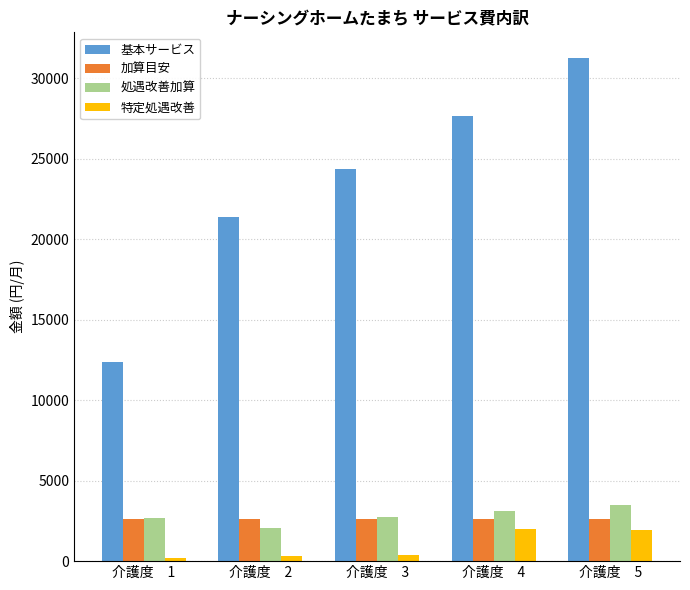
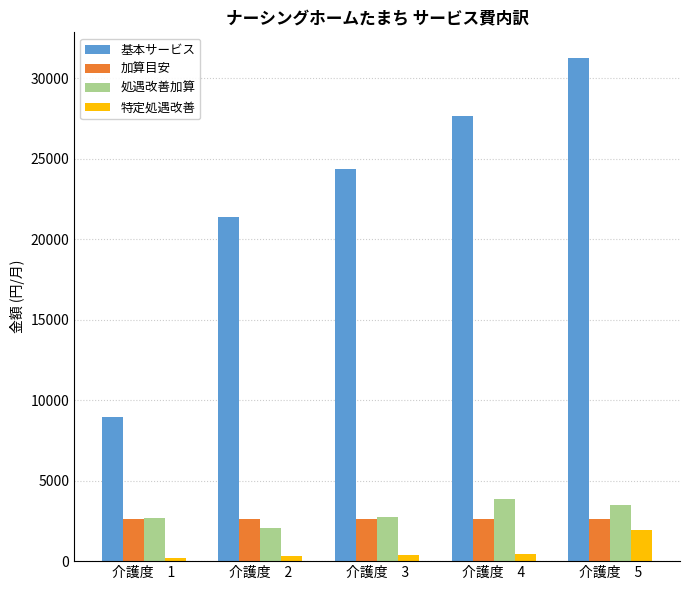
基本サービス, 介護度 1: 12400 -> 9000
処遇改善加算, 介護度 4: 3100 -> 3800
特定処遇改善, 介護度 4: 2000 -> 500
